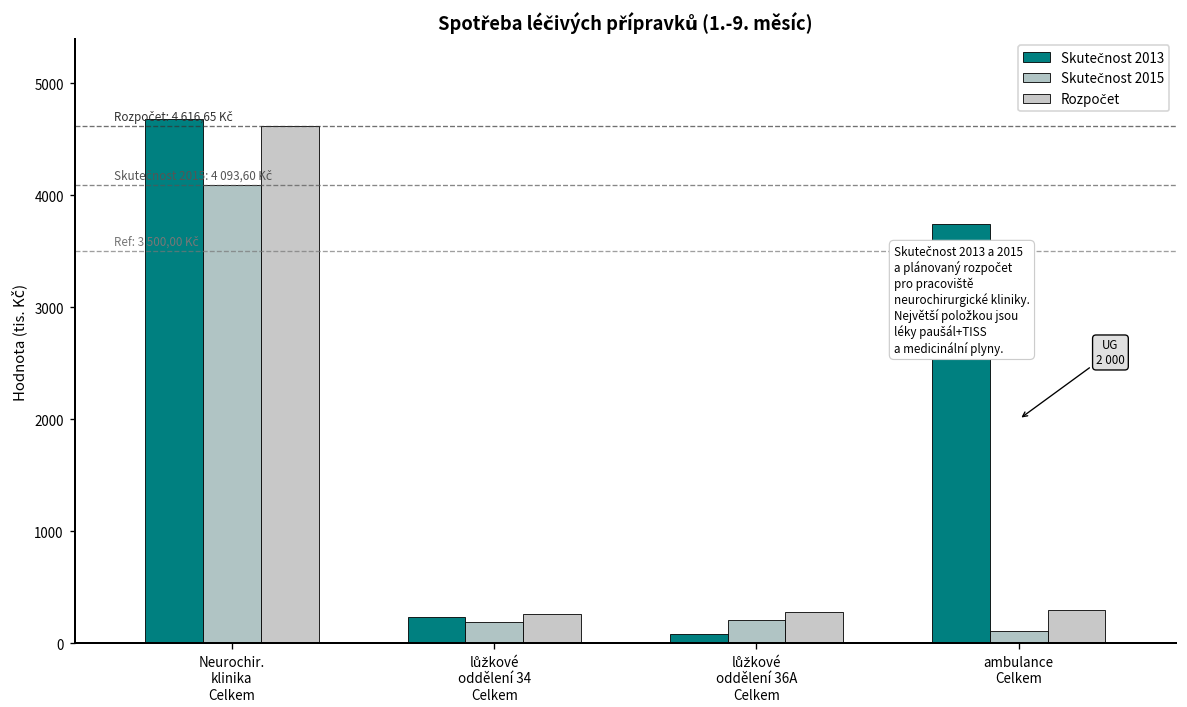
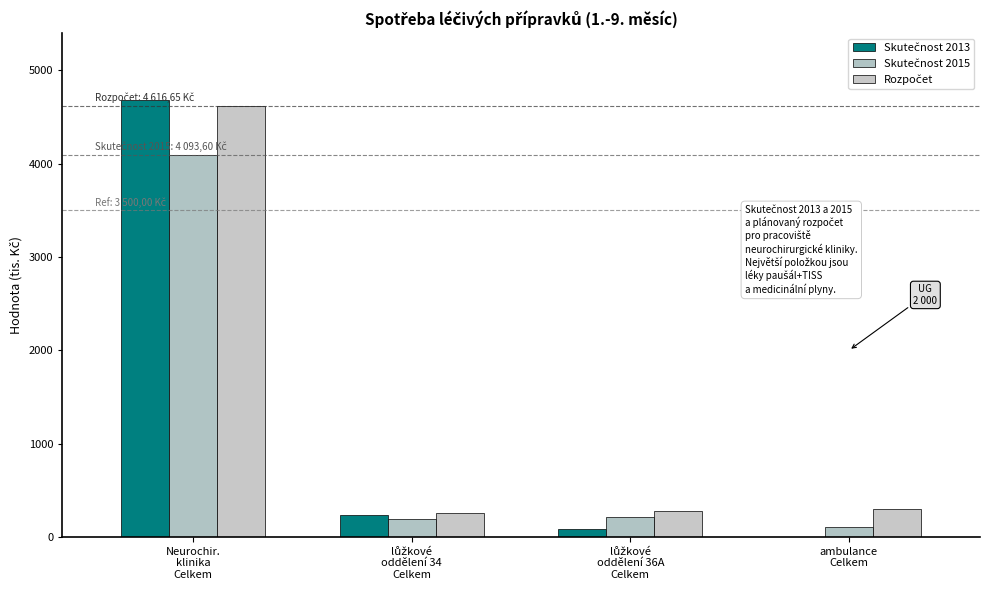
Skutečnost 2013, ambulance Celkem: 3700 -> 0
